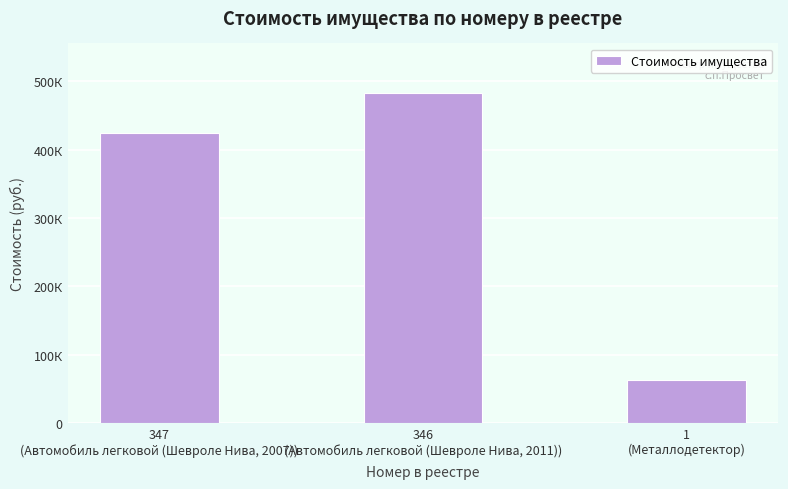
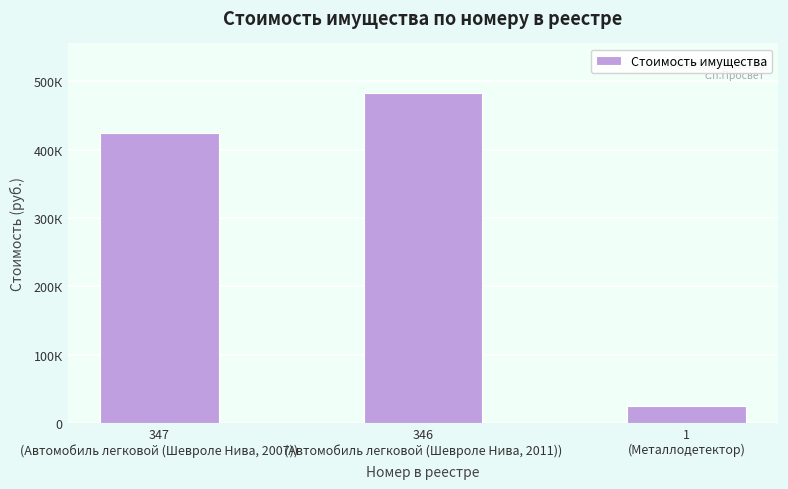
1 (Металлодетектор): 60К -> 30К
